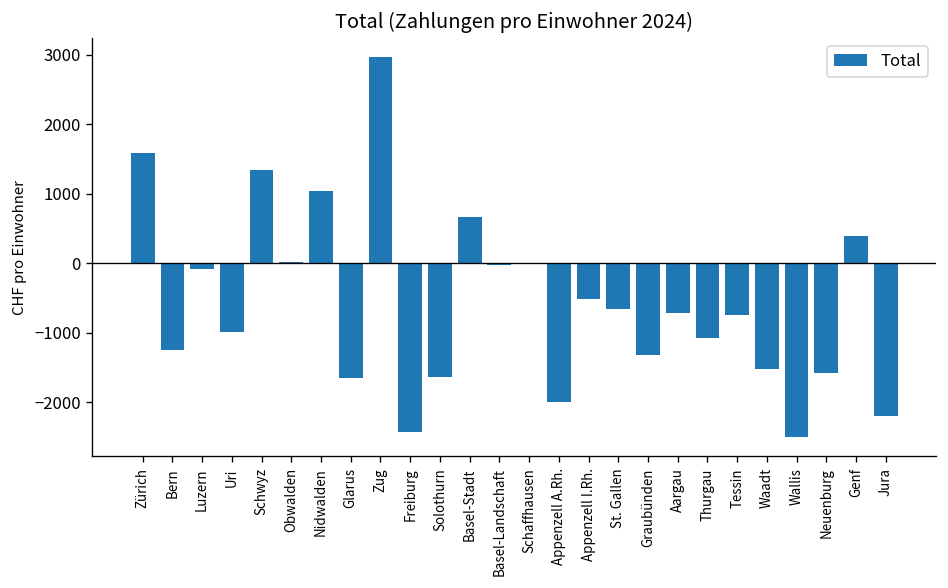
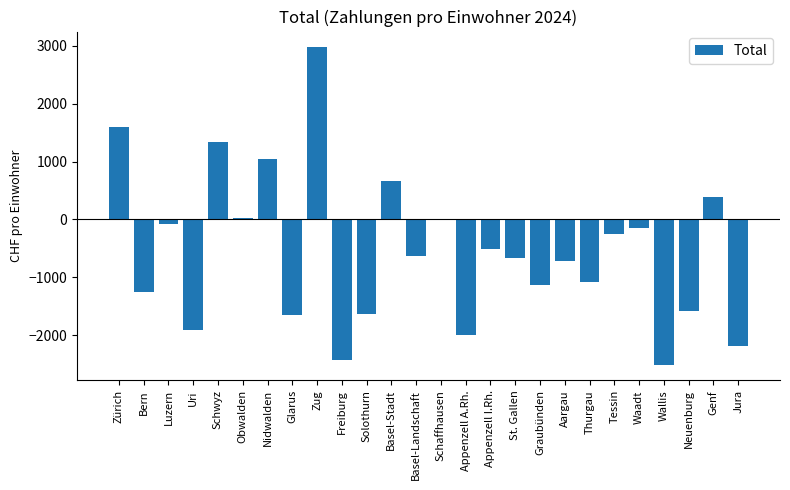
Uri: -1000 -> -1900
Basel-Landschaft: 0 -> -600
Graubünden: -1300 -> -1100
Tessin: -800 -> -200
Waadt: -1500 -> -100
